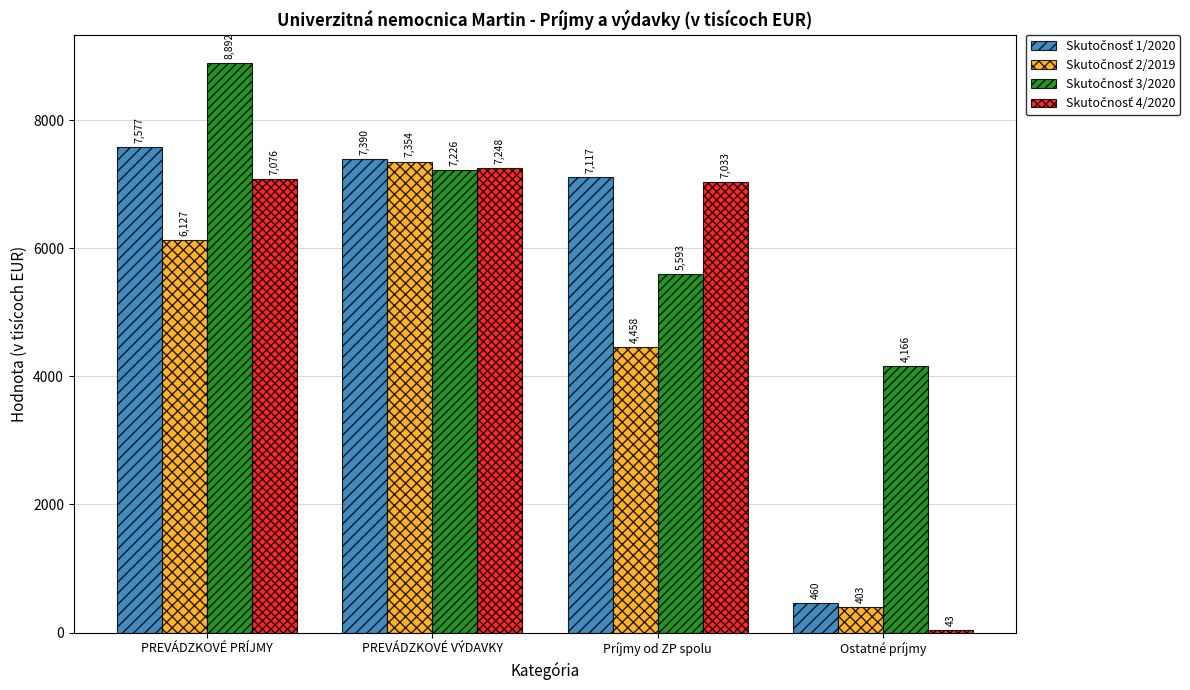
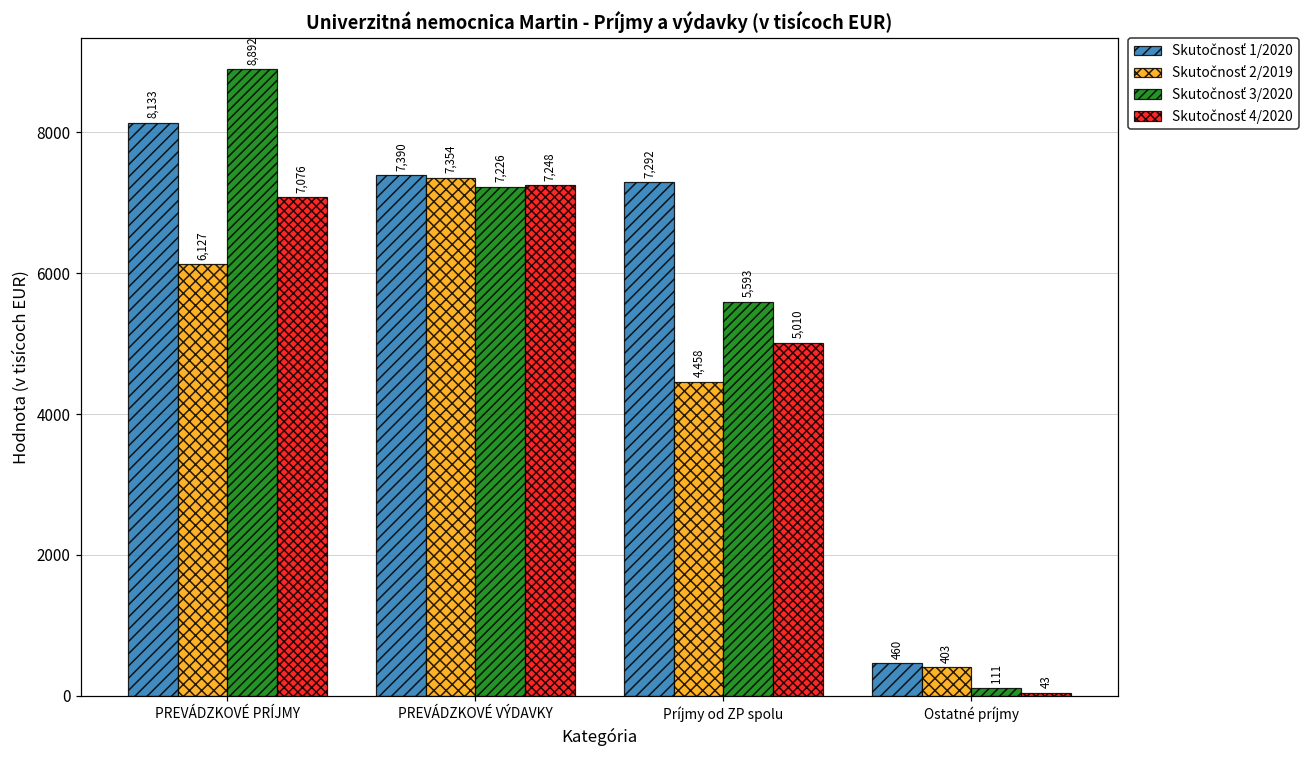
Skutočnosť 1/2020, PREVÁDZKOVÉ PRÍJMY: 7,577 -> 8,133
Skutočnosť 1/2020, Príjmy od ZP spolu: 7,117 -> 7,292
Skutočnosť 4/2020, Príjmy od ZP spolu: 7,033 -> 5,010
Skutočnosť 3/2020, Ostatné príjmy: 4,166 -> 111
